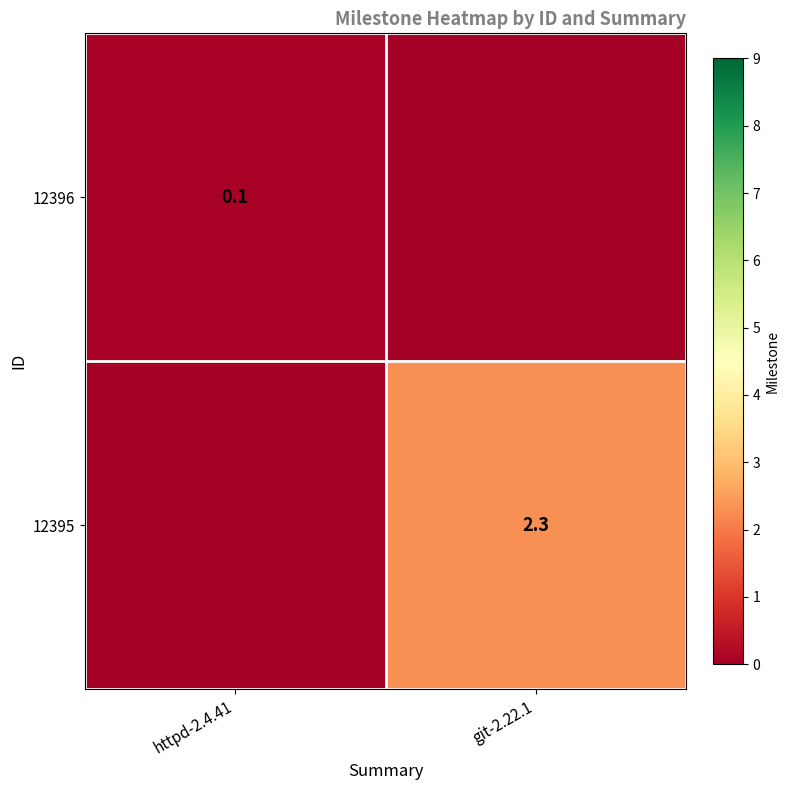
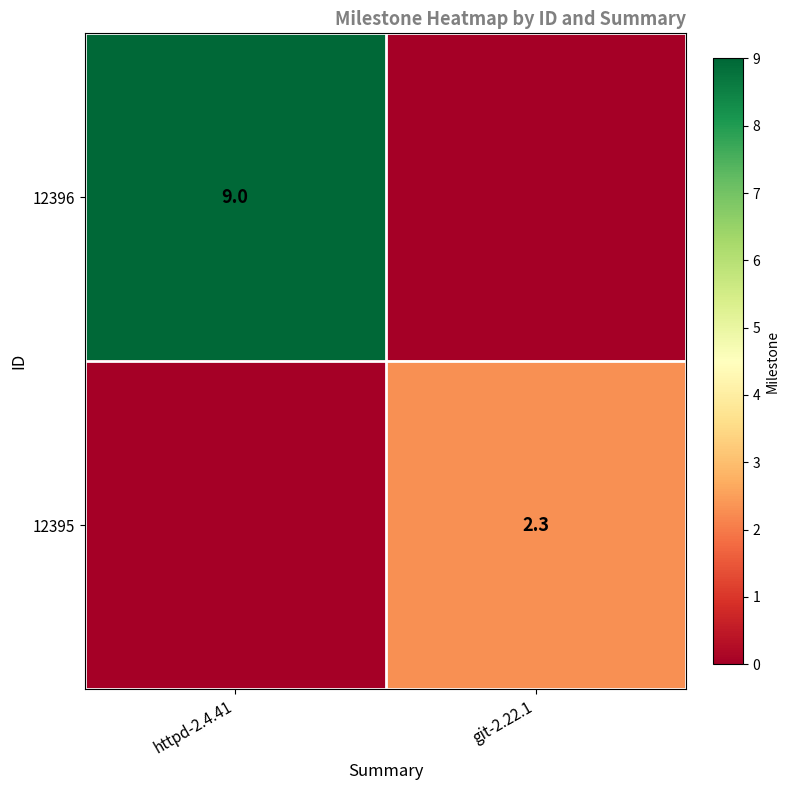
12396, httpd-2.4.41: 0.1 -> 9.0
